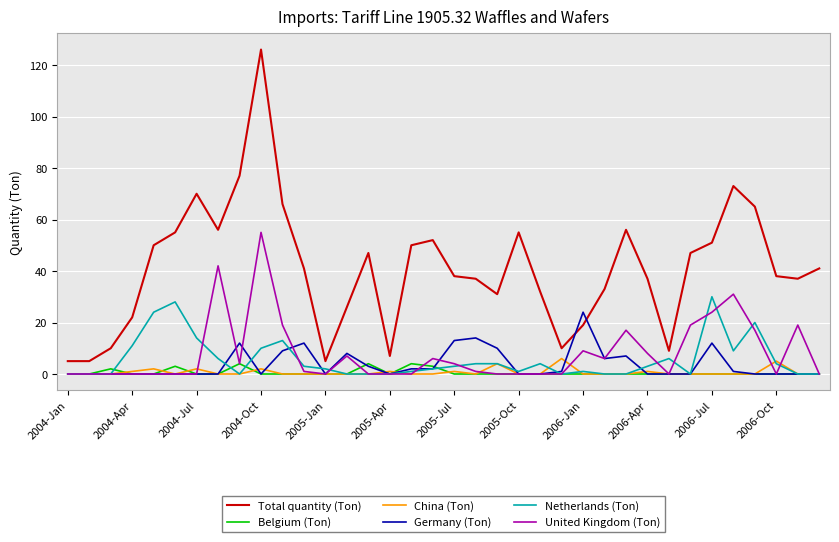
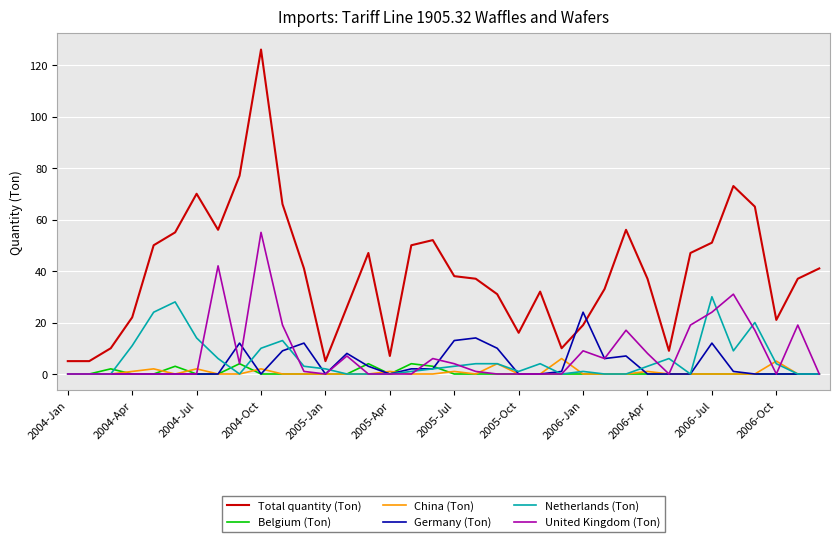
Total quantity (Ton), 2005-Oct: 55 -> 16
Total quantity (Ton), 2006-Oct: 38 -> 21
